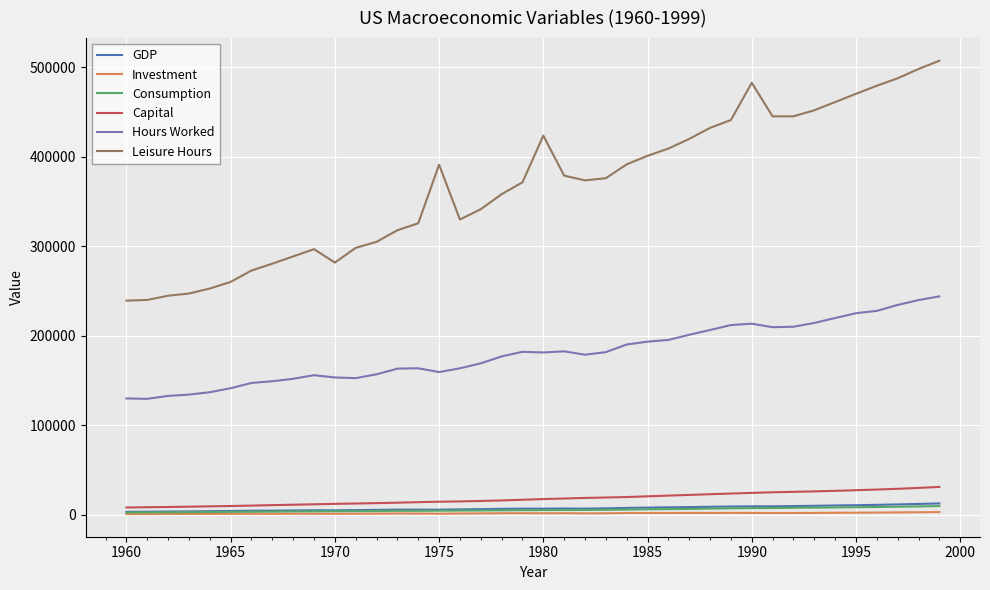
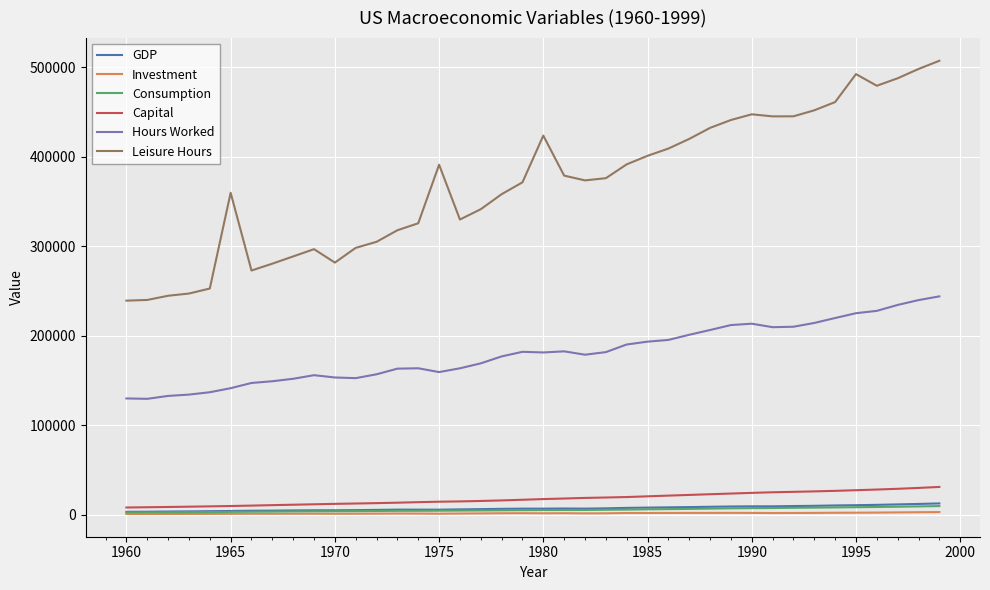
Leisure Hours, 1965: 260000 -> 360000
Leisure Hours, 1990: 480000 -> 450000
Leisure Hours, 1995: 470000 -> 490000
